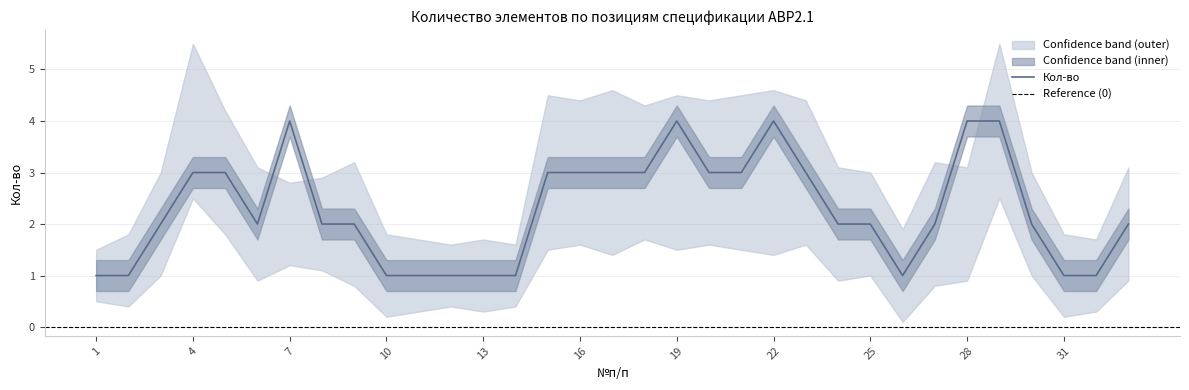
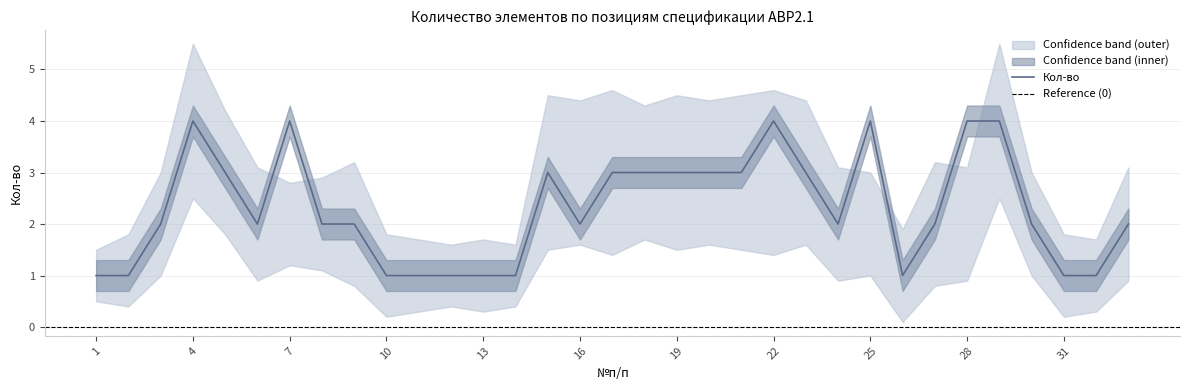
Кол-во, 4: 3 -> 4
Кол-во, 16: 3 -> 2
Кол-во, 19: 4 -> 3
Кол-во, 25: 2 -> 4
